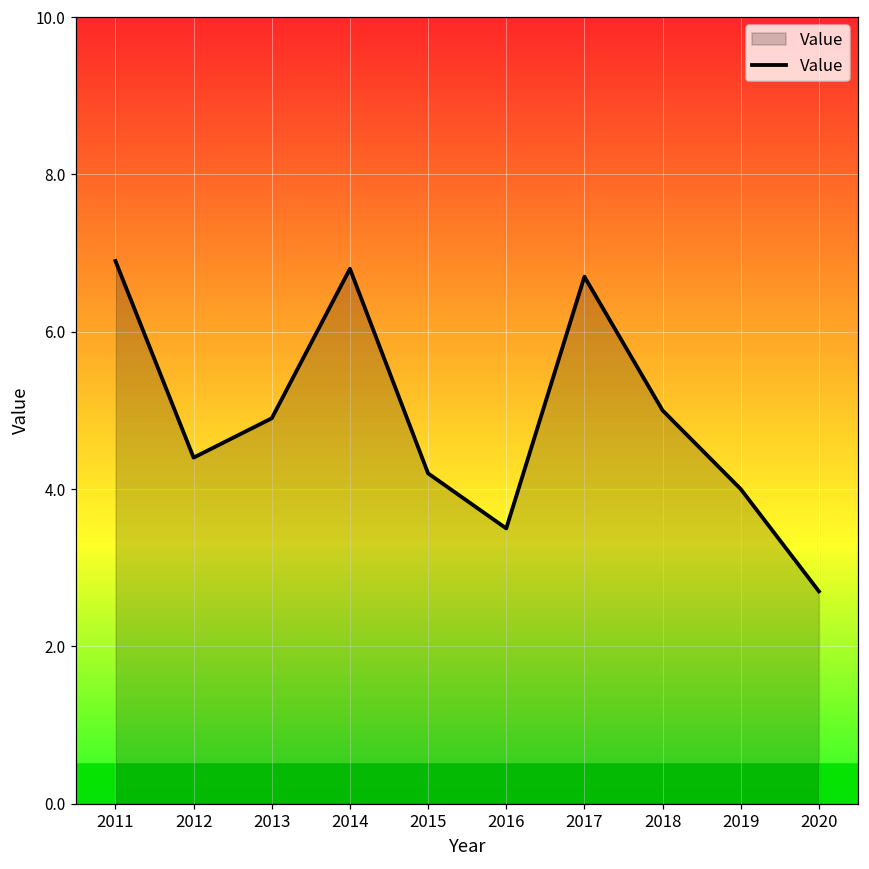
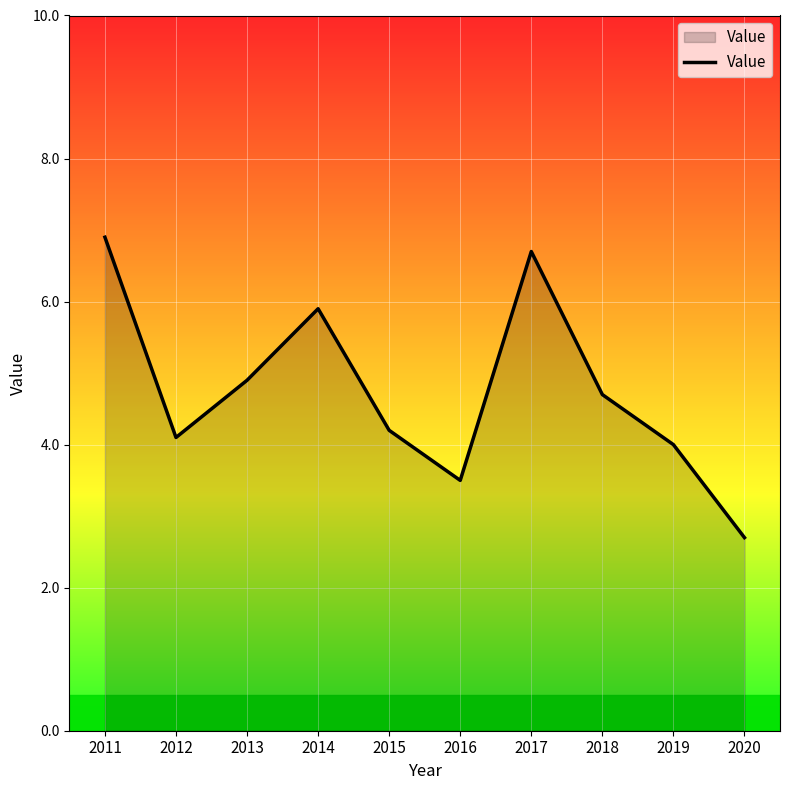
2012: 4.4 -> 4.1
2014: 6.8 -> 5.9
2018: 5.0 -> 4.7
